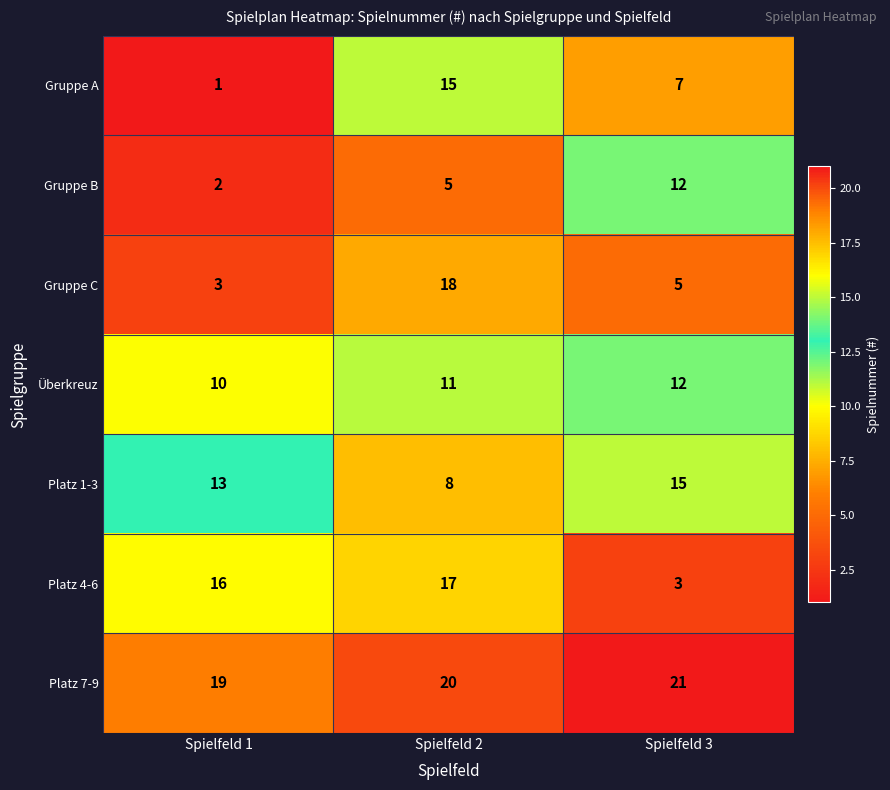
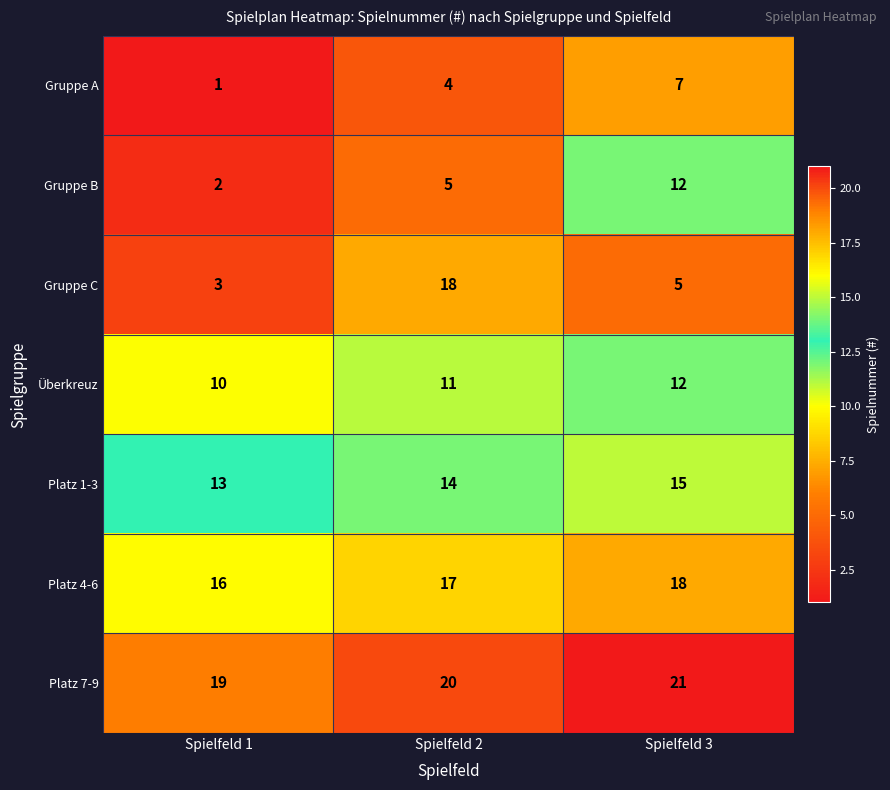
Gruppe A, Spielfeld 2: 15 -> 4
Platz 1-3, Spielfeld 2: 8 -> 14
Platz 4-6, Spielfeld 3: 3 -> 18
